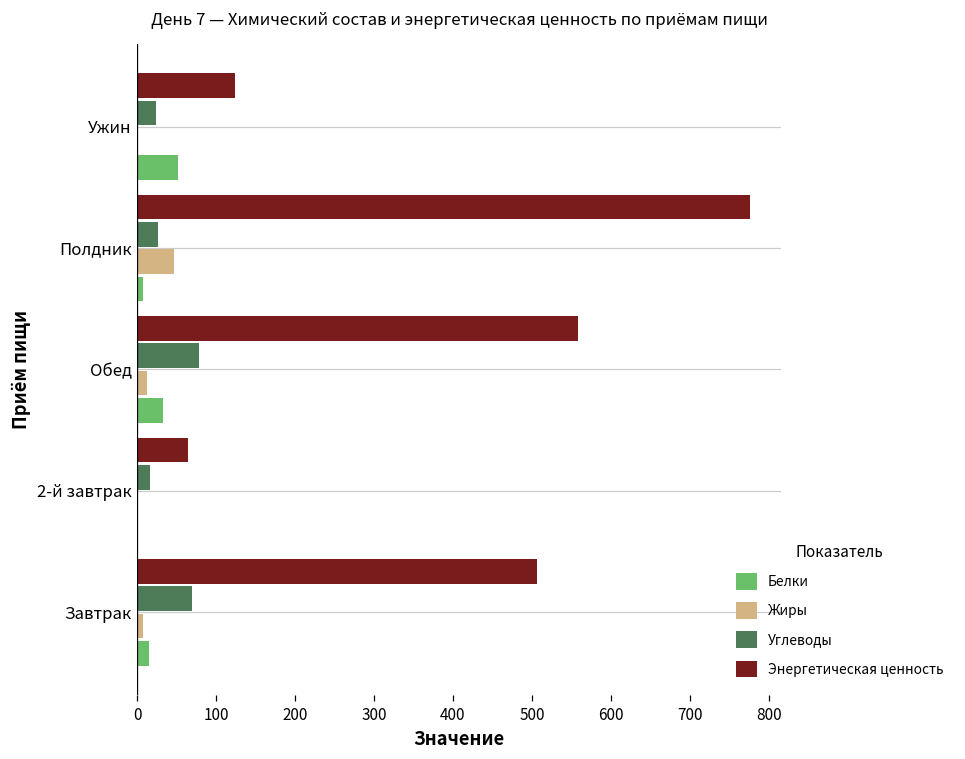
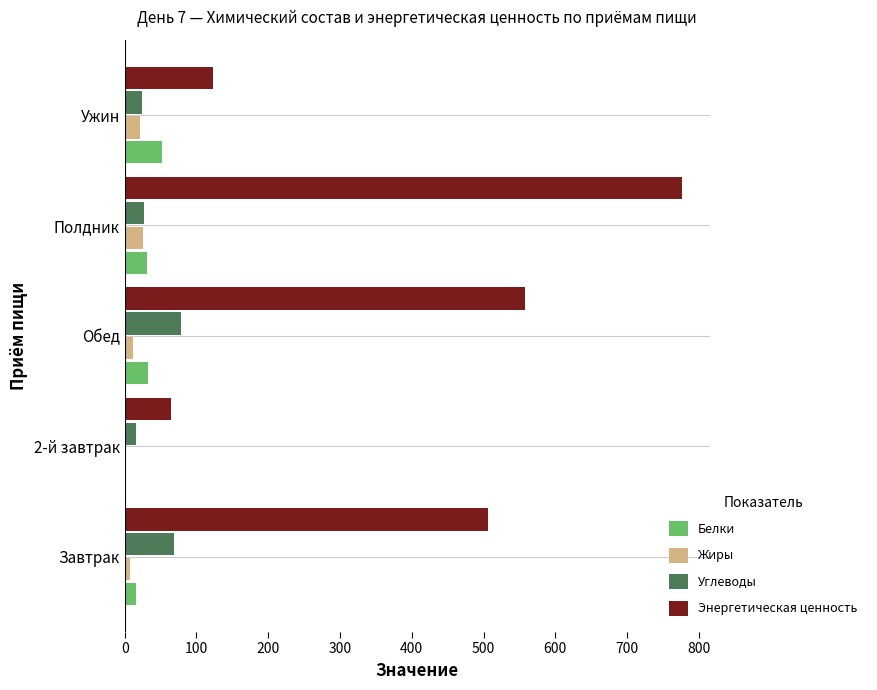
Жиры, Ужин: 0 -> 20
Жиры, Полдник: 50 -> 30
Белки, Полдник: 10 -> 30
